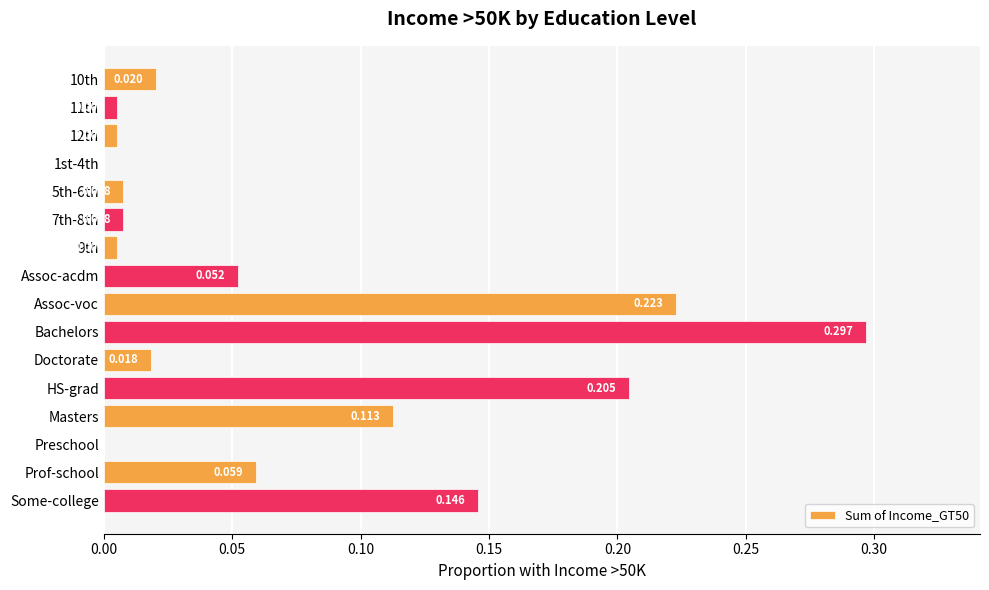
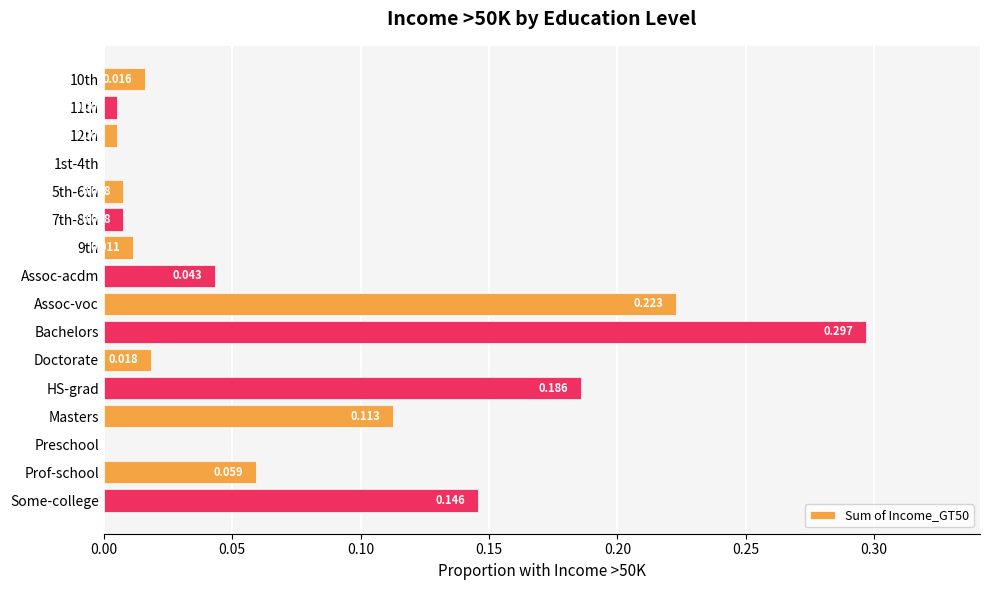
10th: 0.020 -> 0.016
9th: 0.005 -> 0.011
Assoc-acdm: 0.052 -> 0.043
HS-grad: 0.205 -> 0.186
